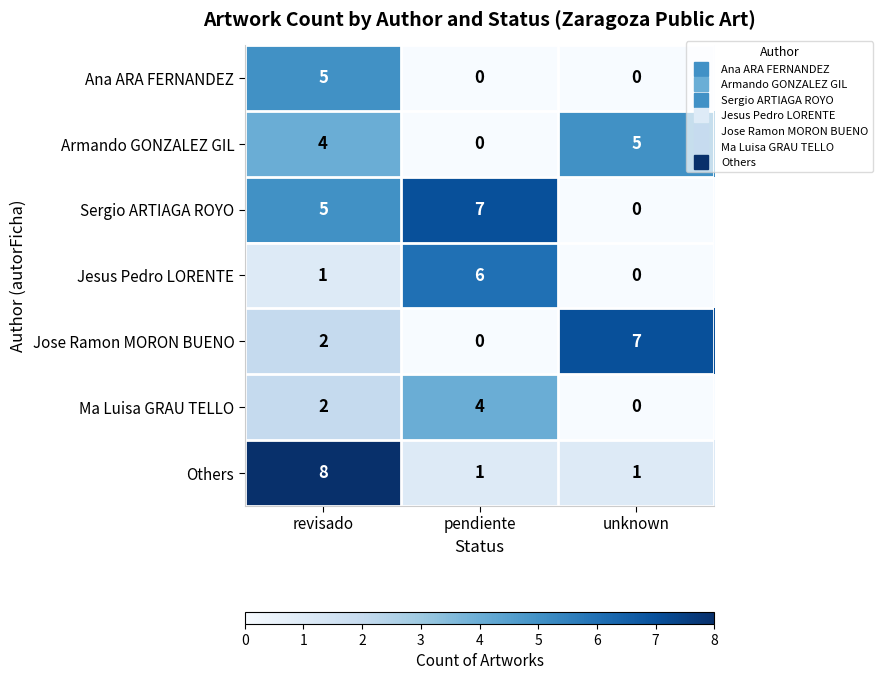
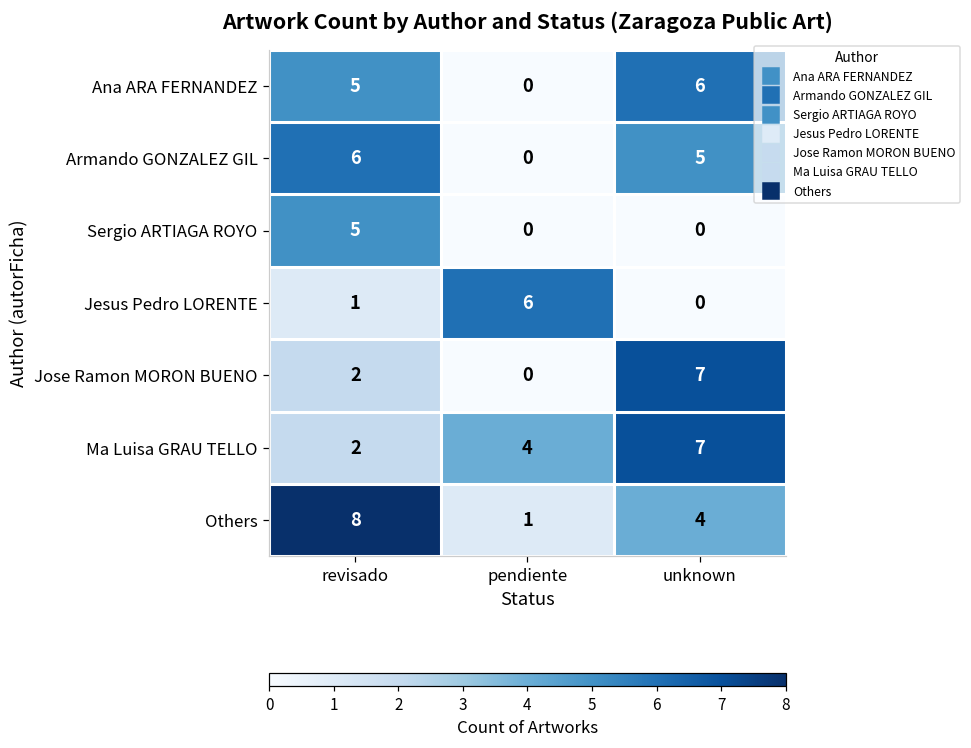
Ana ARA FERNANDEZ, unknown: 0 -> 6
Armando GONZALEZ GIL, revisado: 4 -> 6
Sergio ARTIAGA ROYO, pendiente: 7 -> 0
Ma Luisa GRAU TELLO, unknown: 0 -> 7
Others, unknown: 1 -> 4
